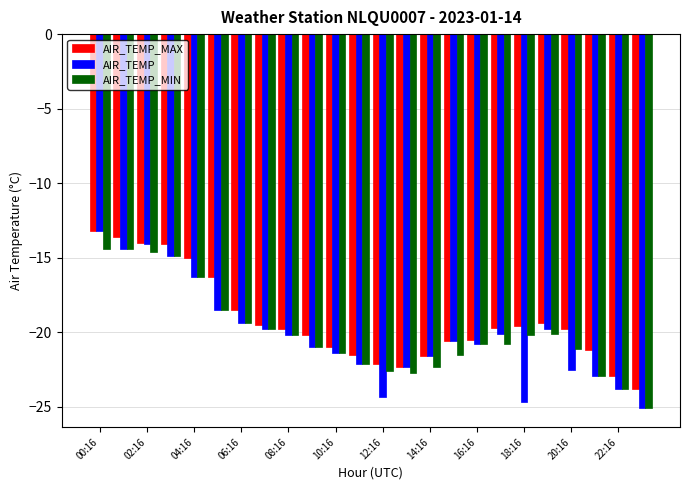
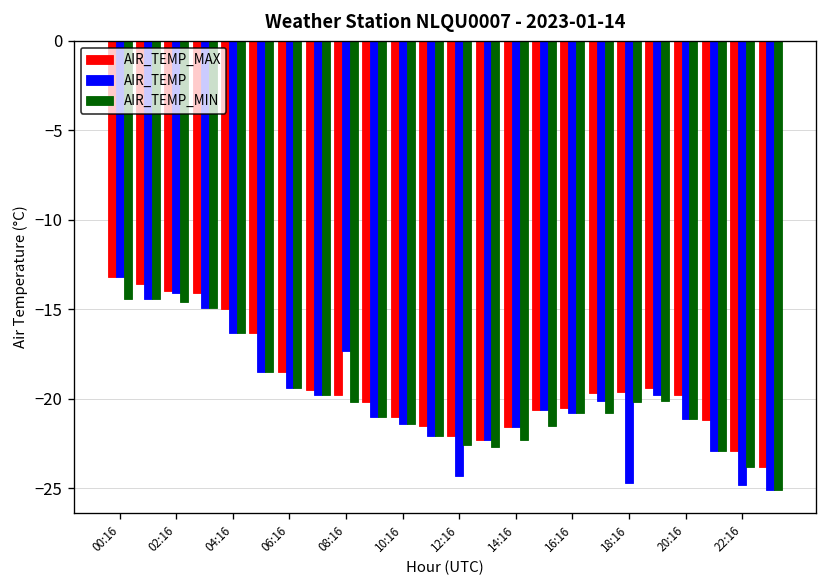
AIR_TEMP, 08:16: -20.2 -> -17.3
AIR_TEMP, 20:16: -22.5 -> -21.1
AIR_TEMP, 22:16: -23.8 -> -24.8
